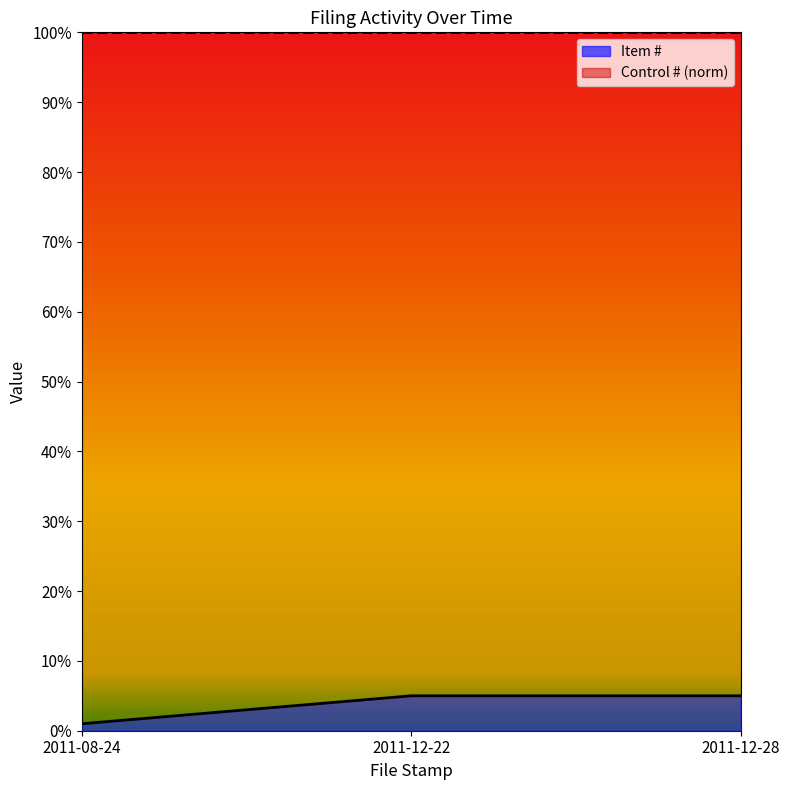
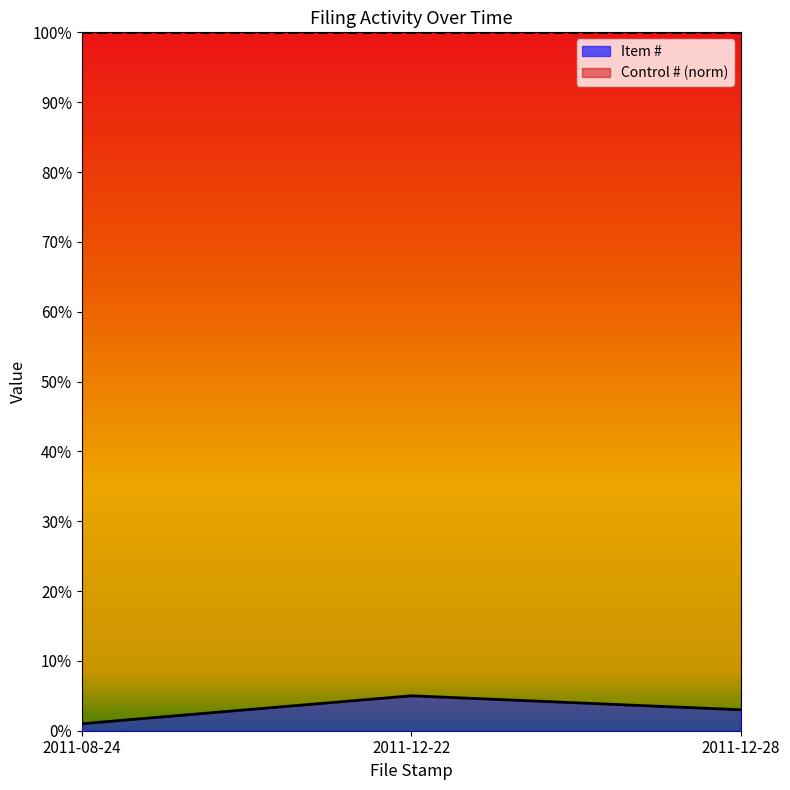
Item #, 2011-12-28: 5% -> 3%
